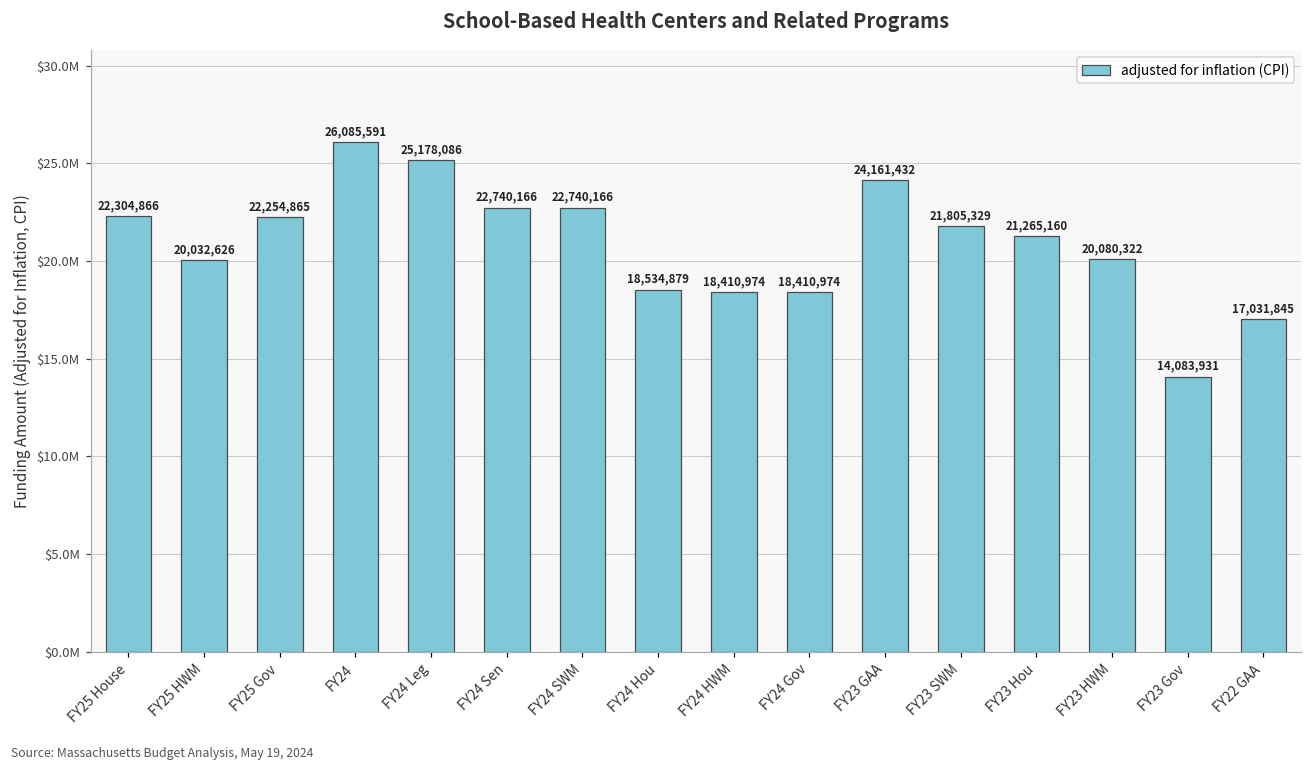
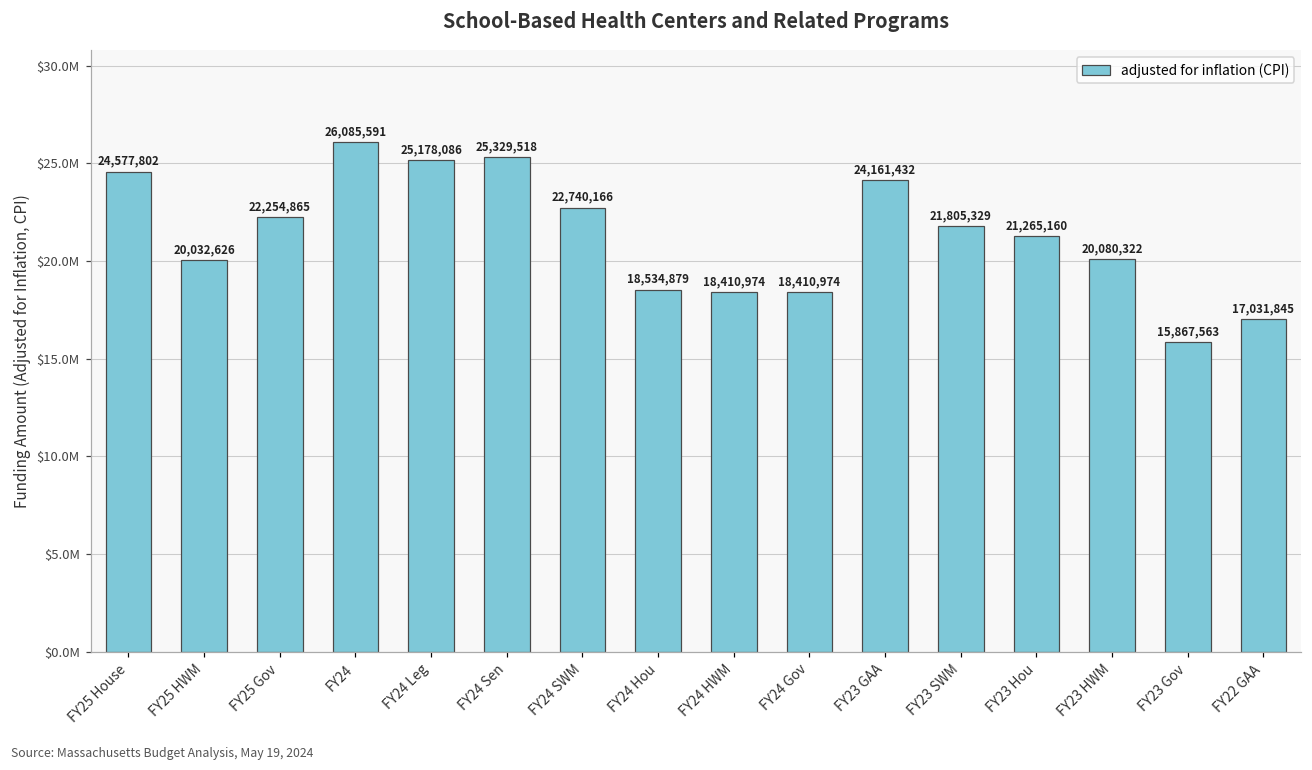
FY25 House: 22,304,866 -> 24,577,802
FY24 Sen: 22,740,166 -> 25,329,518
FY23 Gov: 14,083,931 -> 15,867,563
